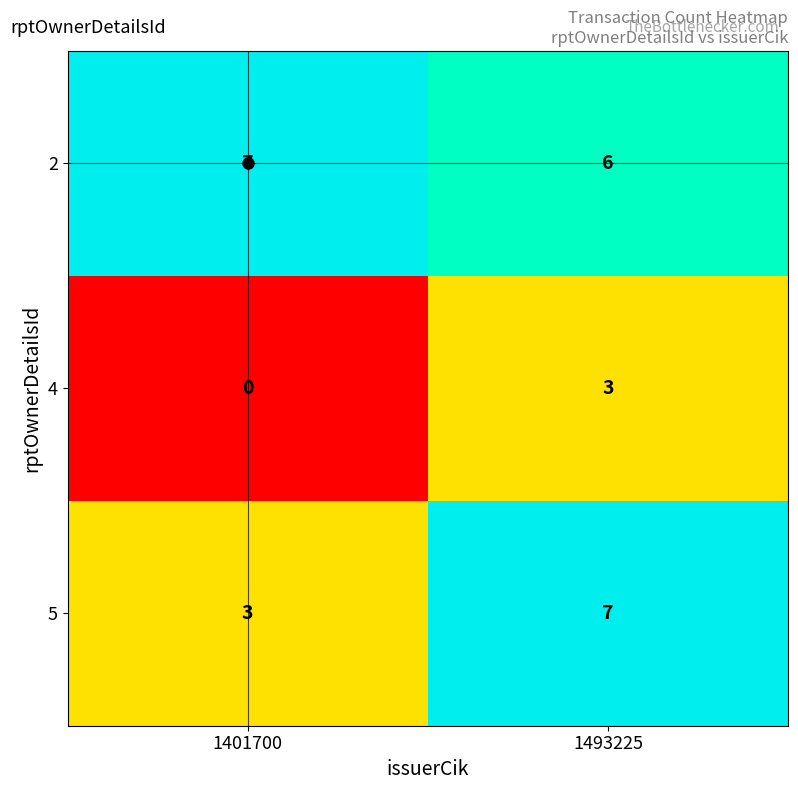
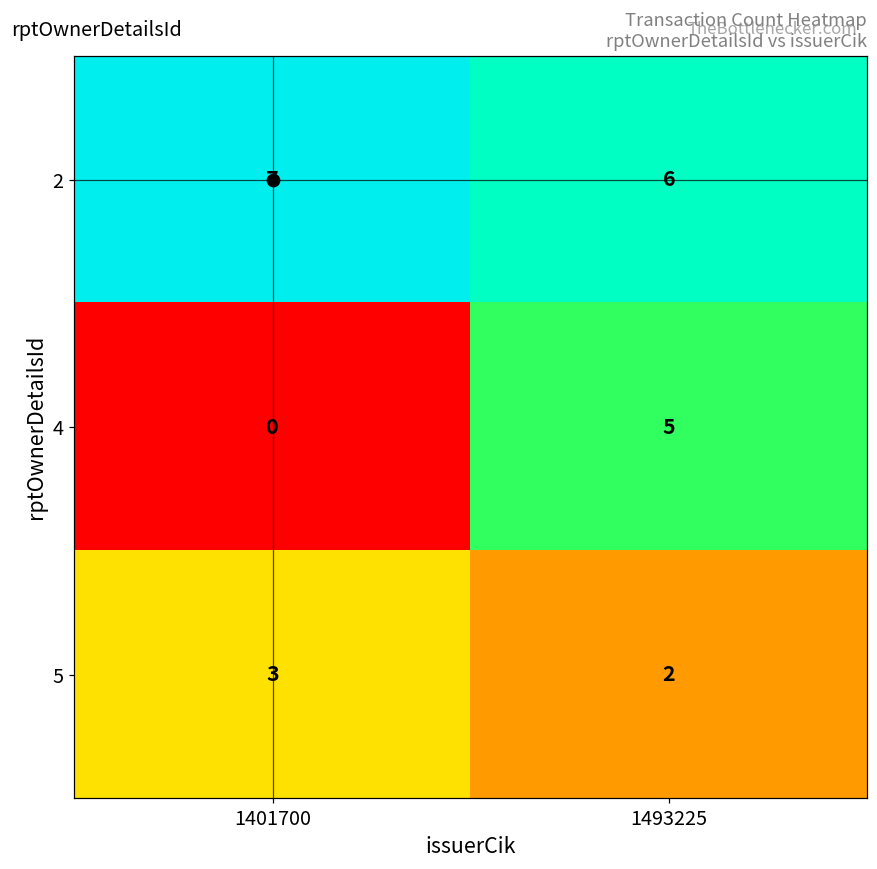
4, 1493225: 3 -> 5
5, 1493225: 7 -> 2
